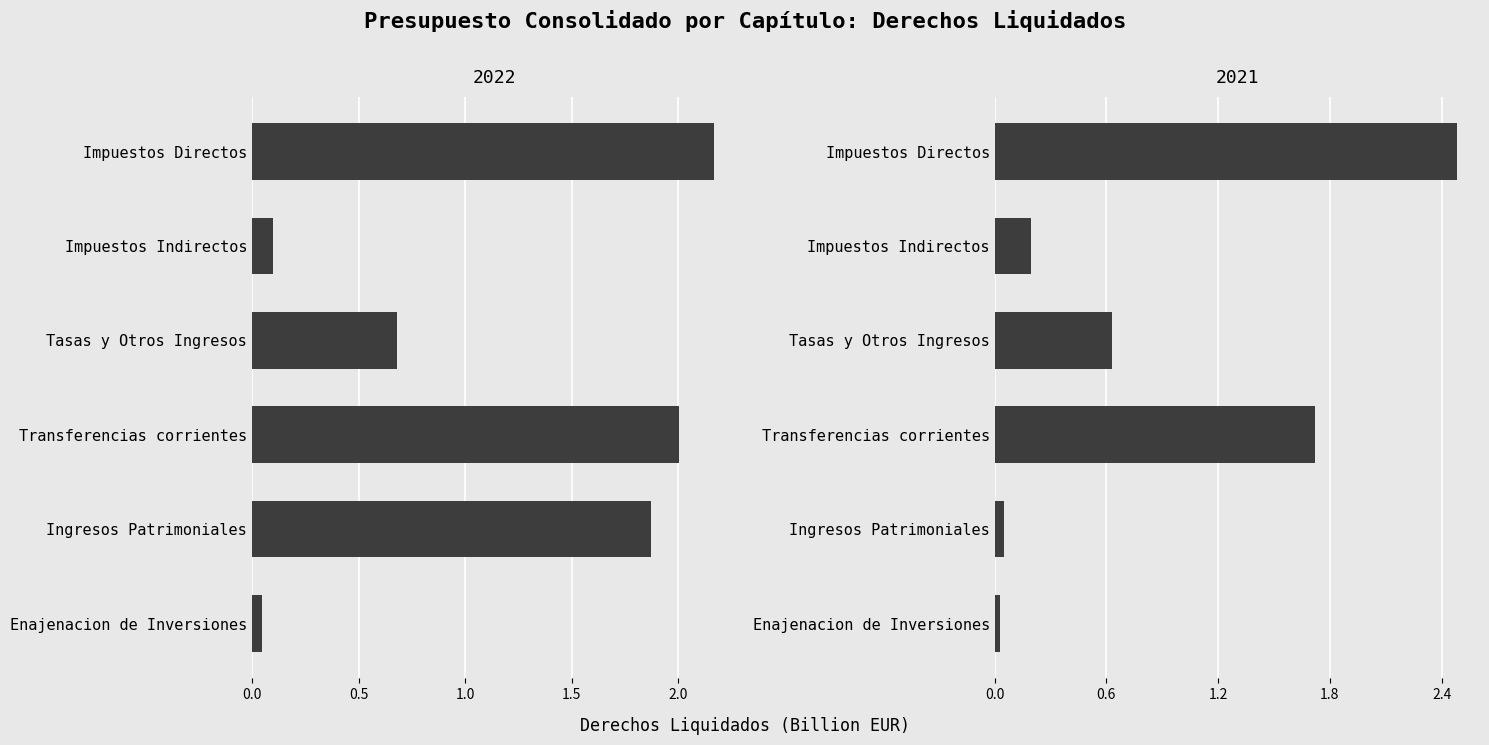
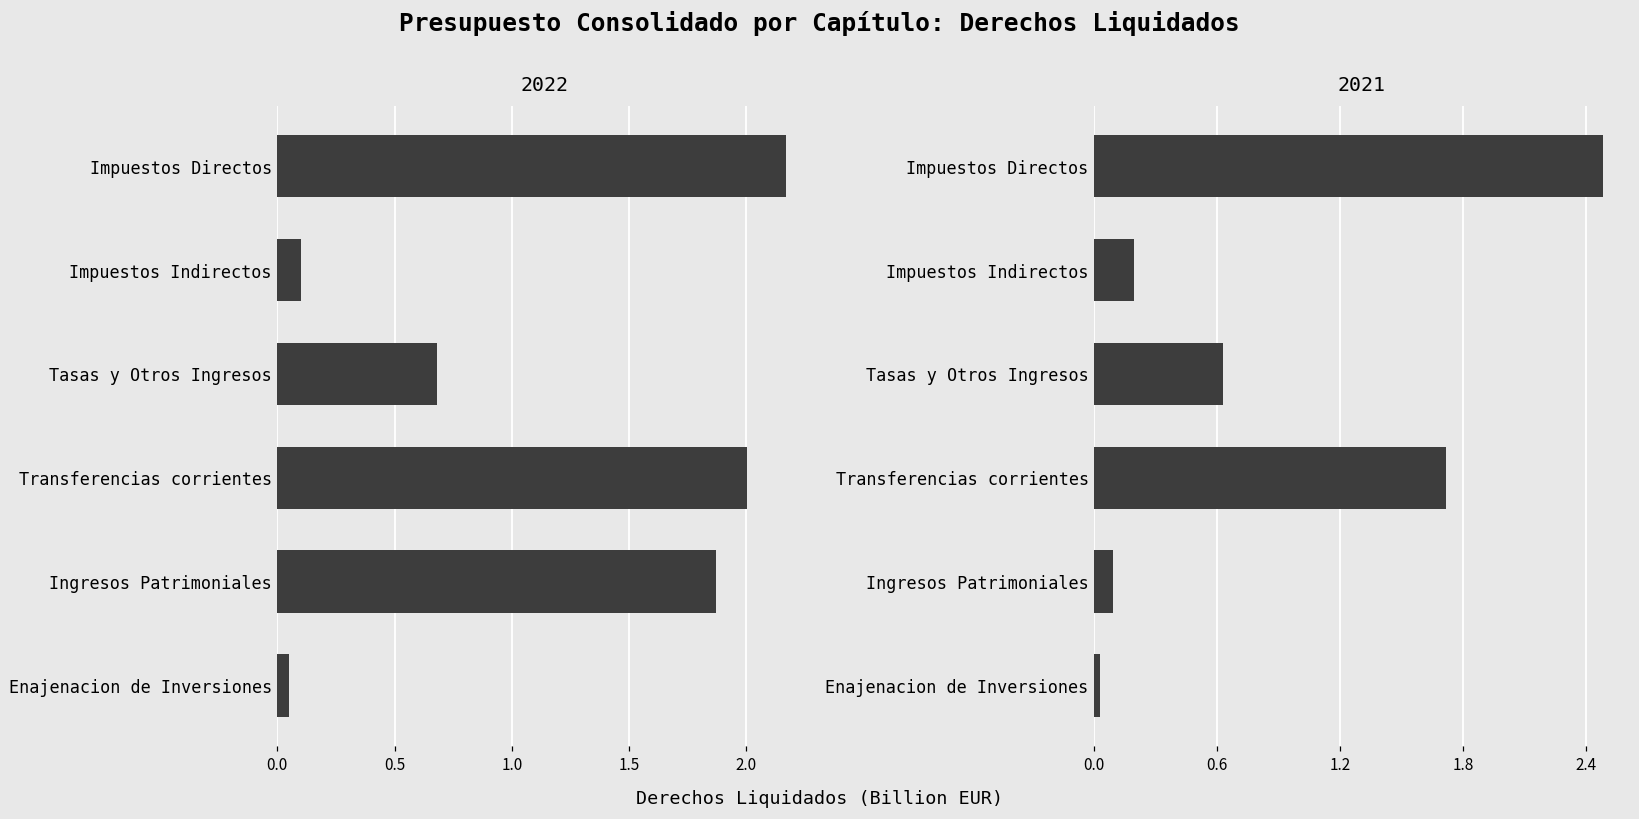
2021, Ingresos Patrimoniales: 0.05 -> 0.09
